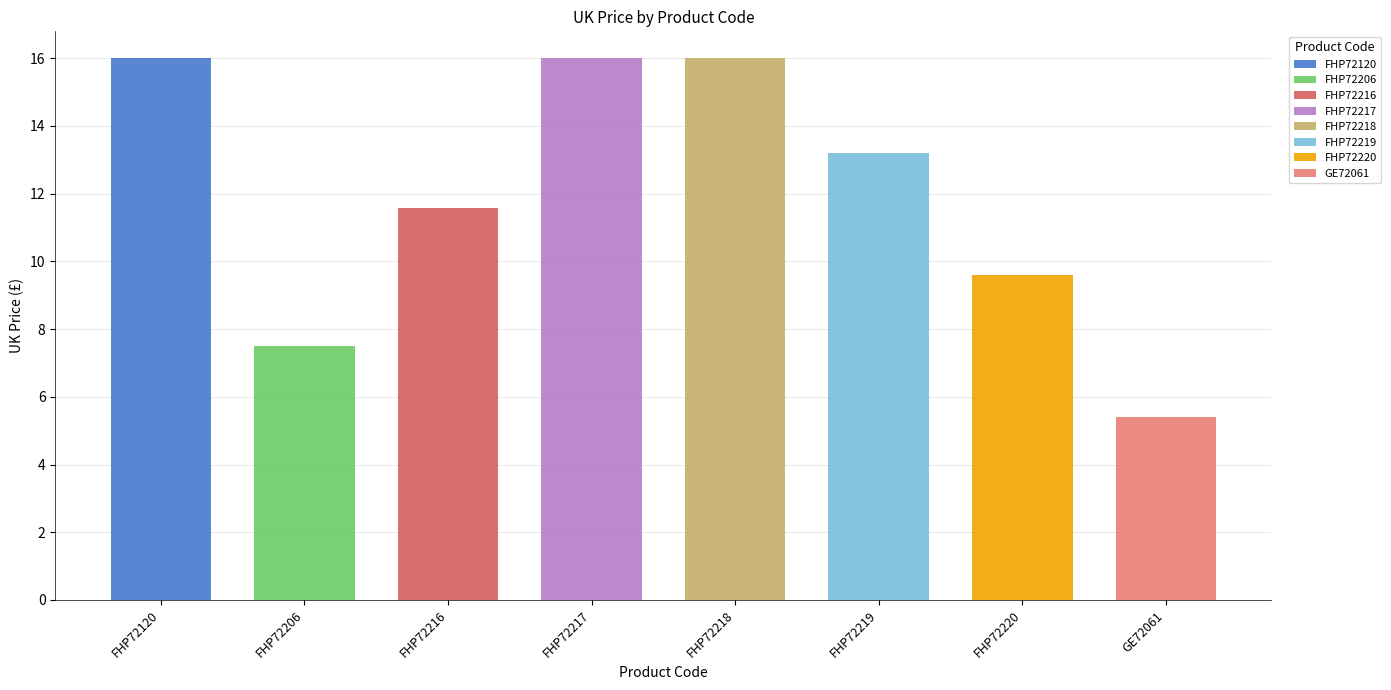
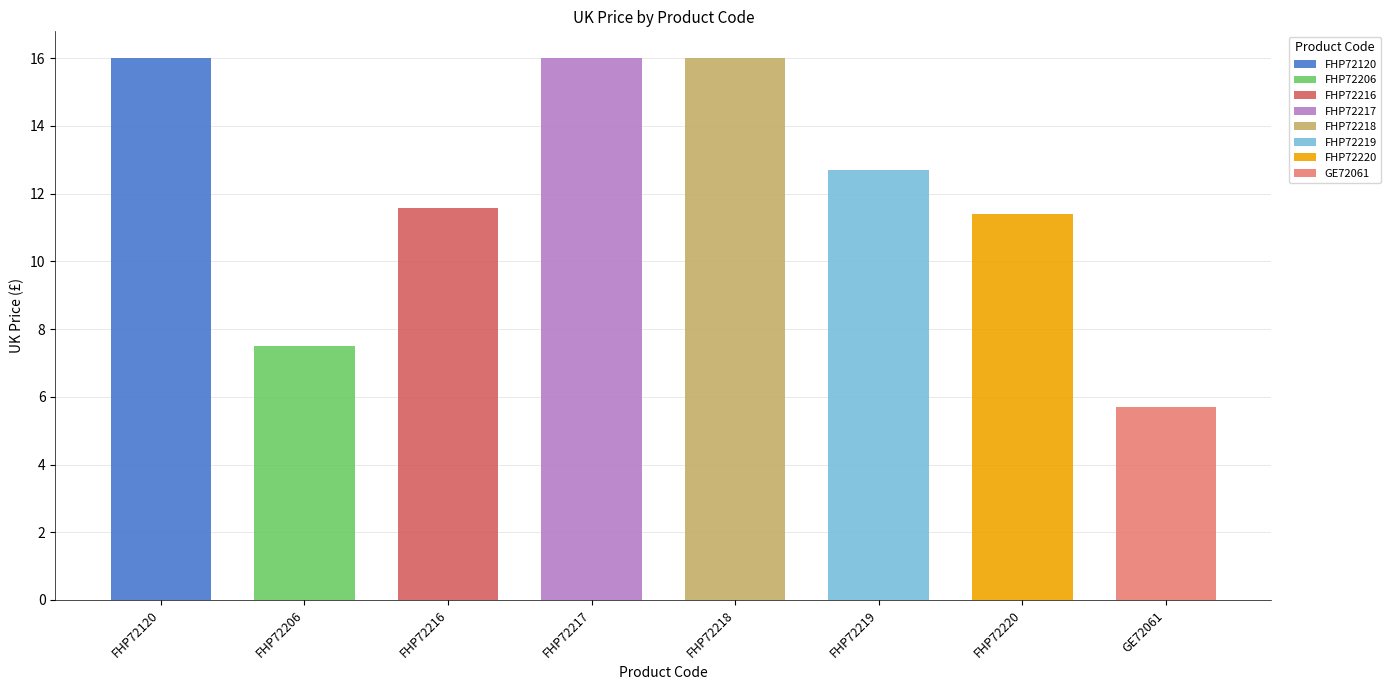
FHP72219: 13.2 -> 12.7
FHP72220: 9.6 -> 11.4
GE72061: 5.4 -> 5.7
